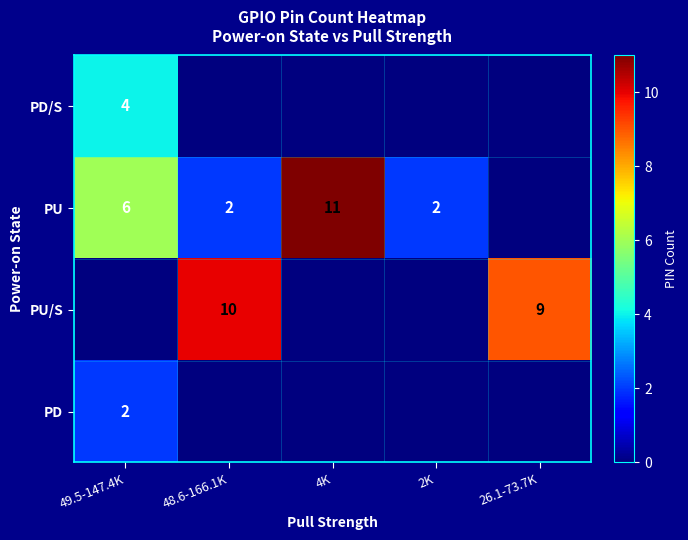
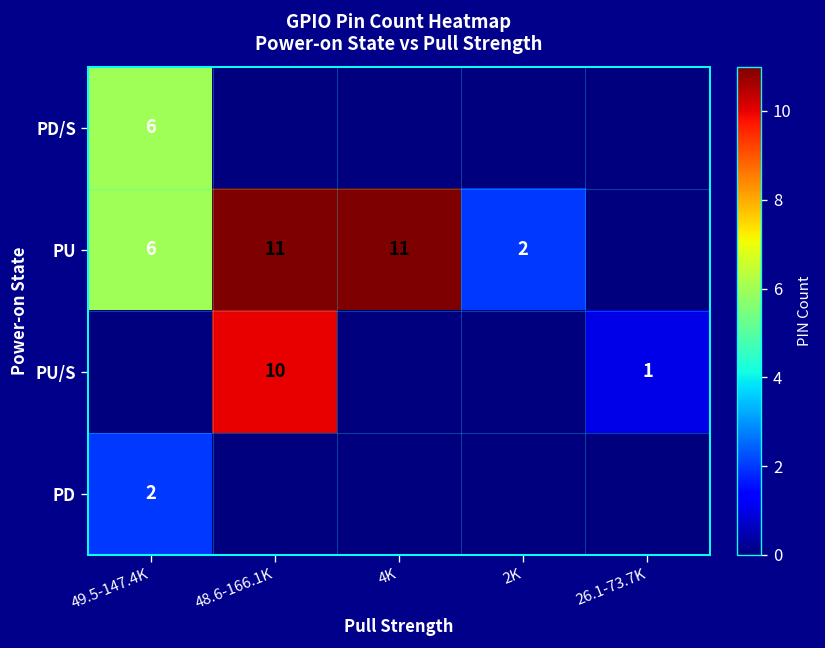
PD/S, 49.5-147.4K: 4 -> 6
PU, 48.6-166.1K: 2 -> 11
PU/S, 26.1-73.7K: 9 -> 1
